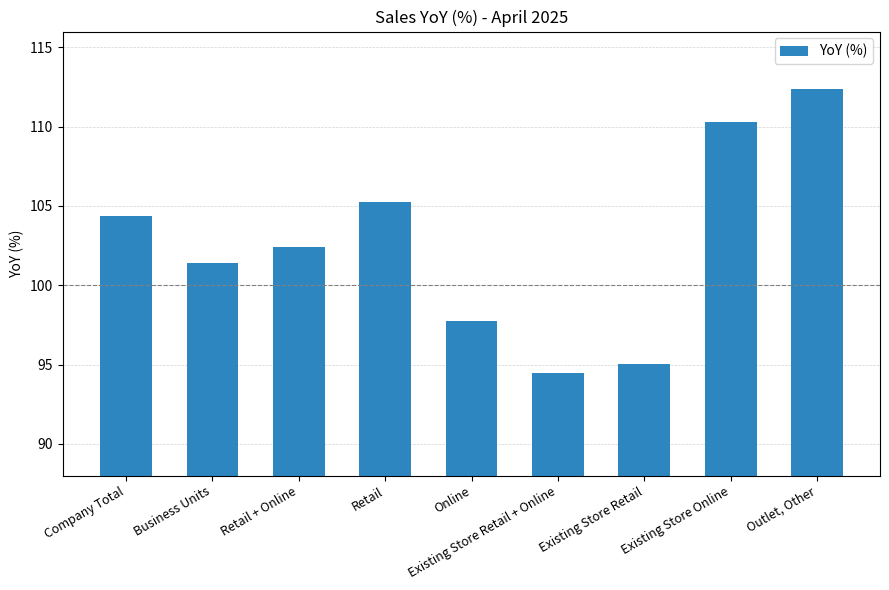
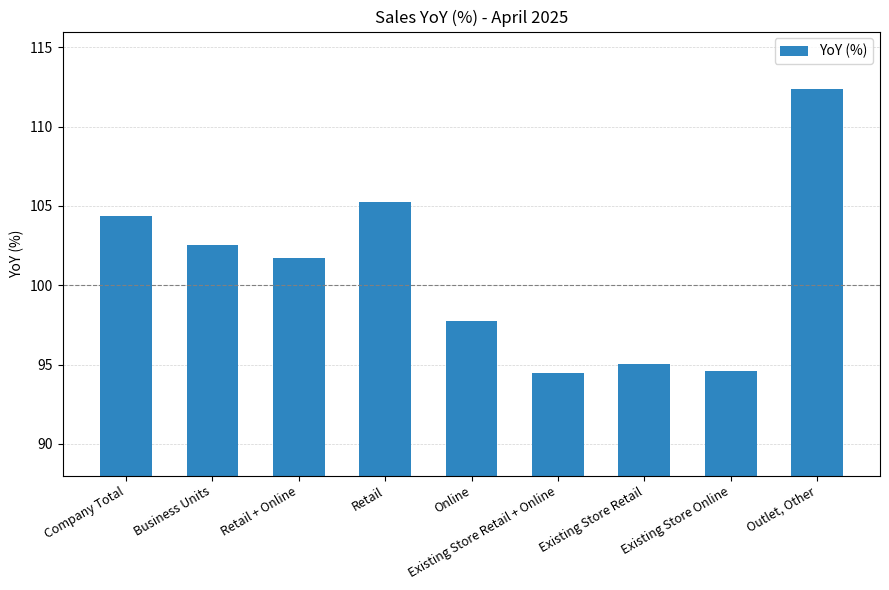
Business Units: 101.4 -> 102.5
Retail + Online: 102.4 -> 101.7
Existing Store Online: 110.3 -> 94.6
